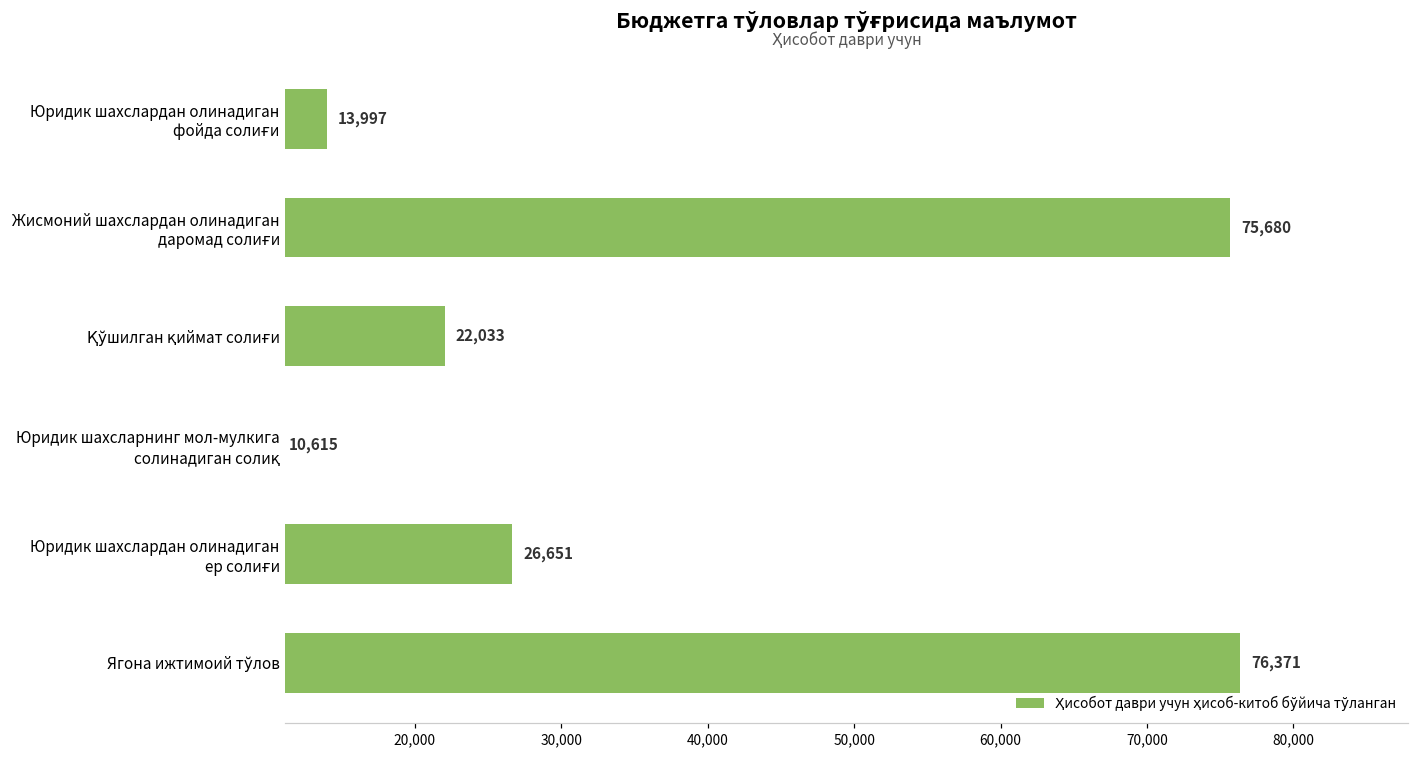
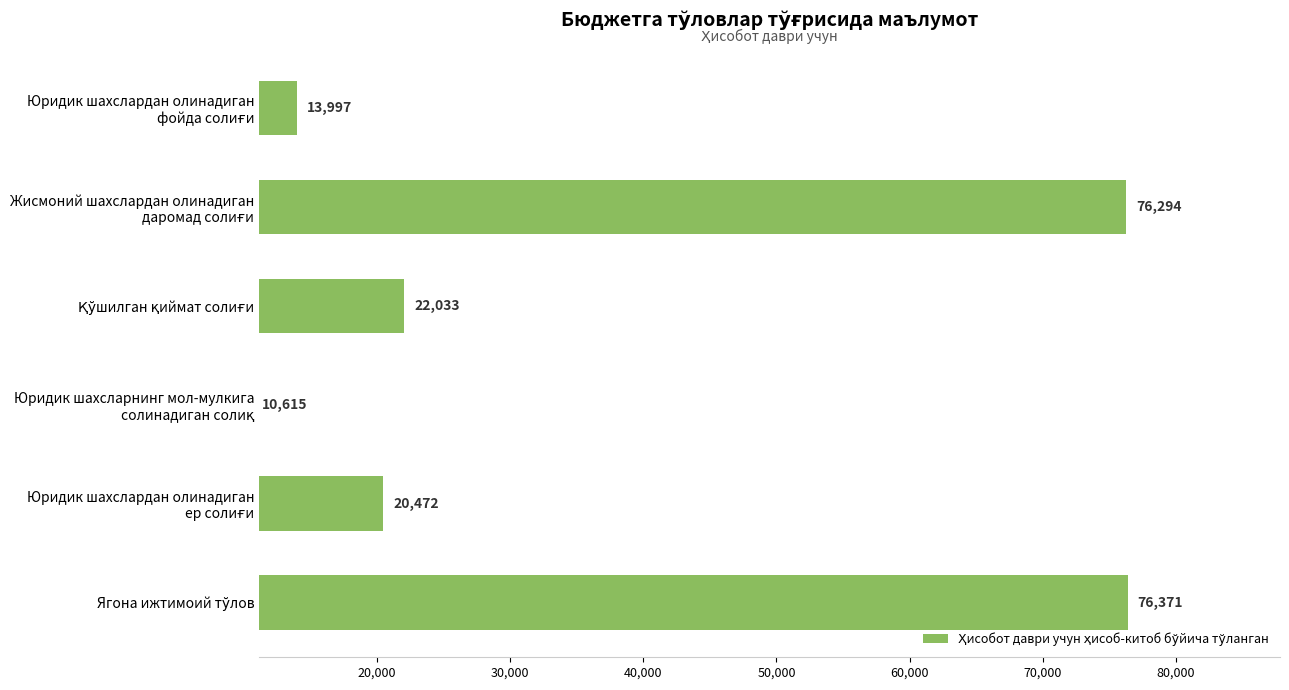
Жисмоний шахслардан олинадиган даромад солиғи: 75,680 -> 76,294
Юридик шахслардан олинадиган ер солиғи: 26,651 -> 20,472
